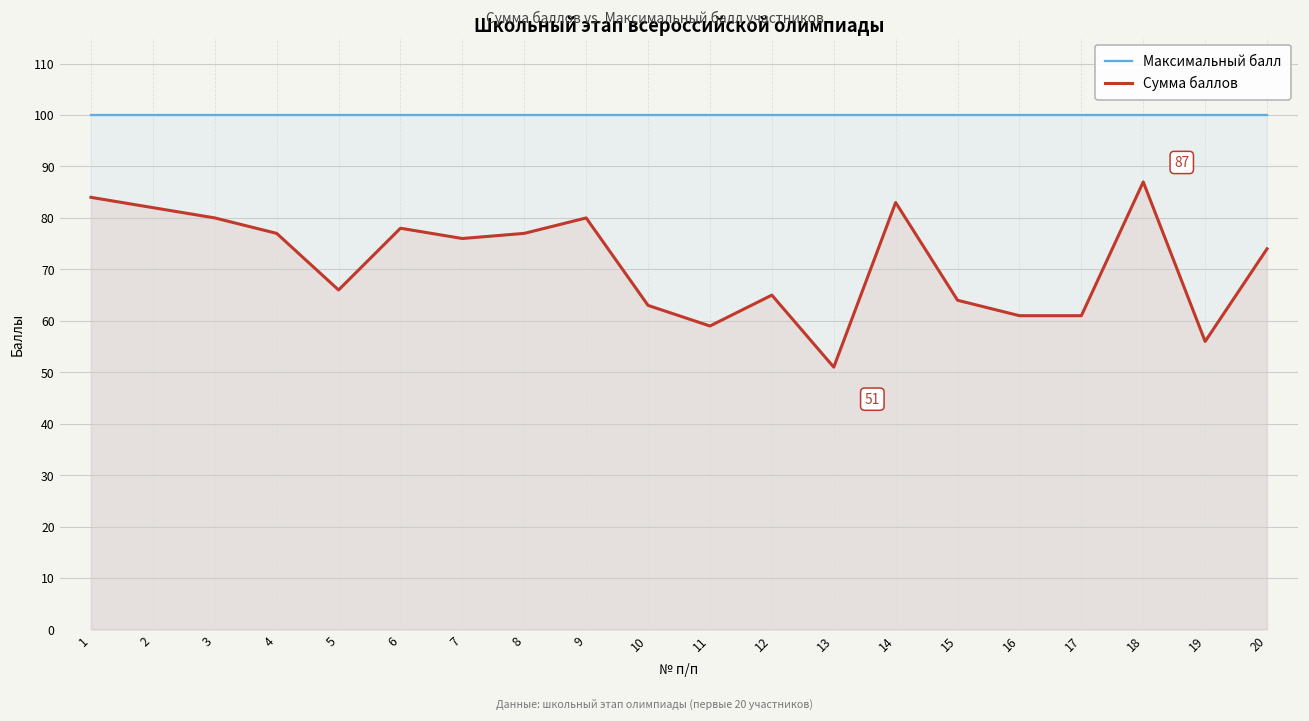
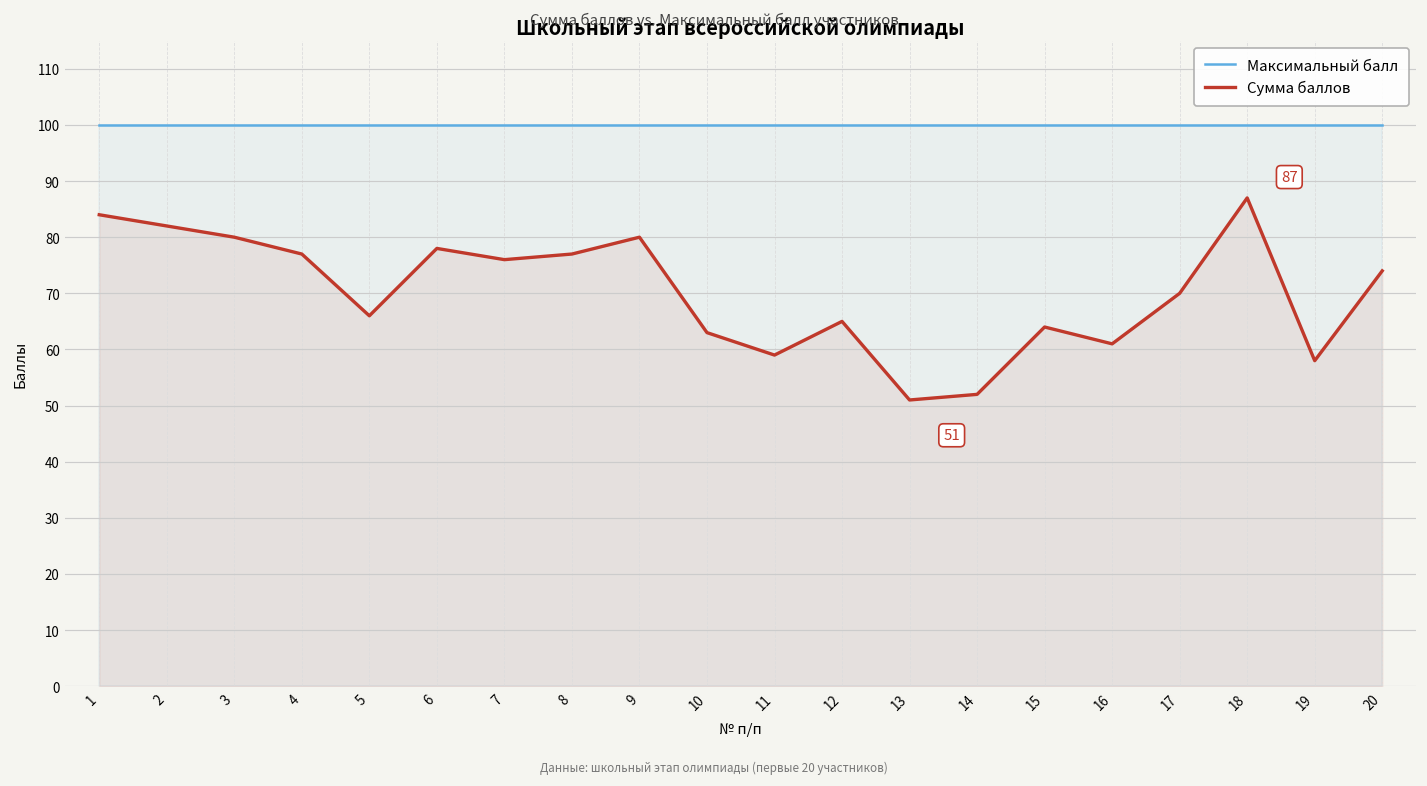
Сумма баллов, 14: 83 -> 52
Сумма баллов, 17: 61 -> 70
Сумма баллов, 19: 56 -> 58
